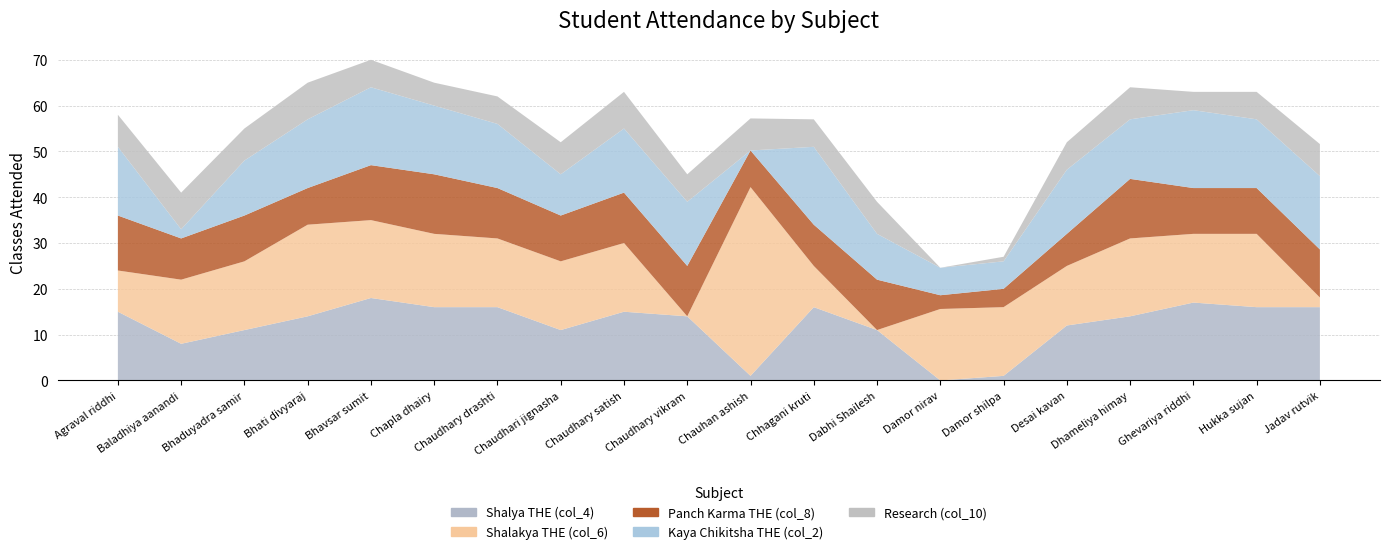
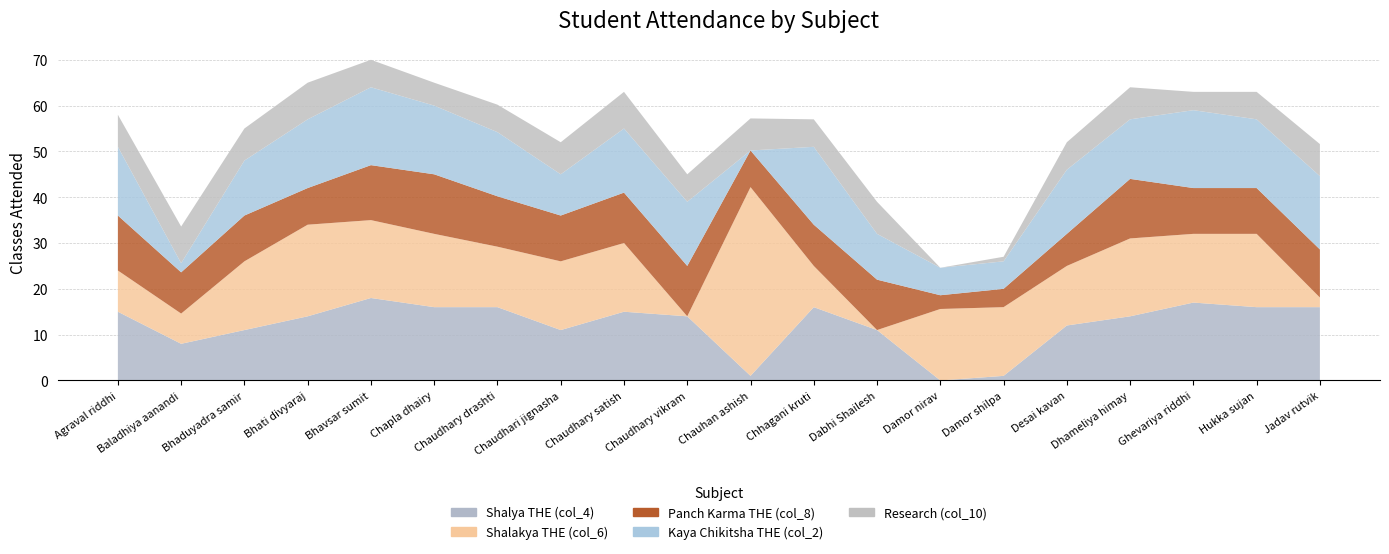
Shalakya THE (col_6), Baladhiya aanandi: 14 -> 7
Shalakya THE (col_6), Chaudhary drashti: 15 -> 13
